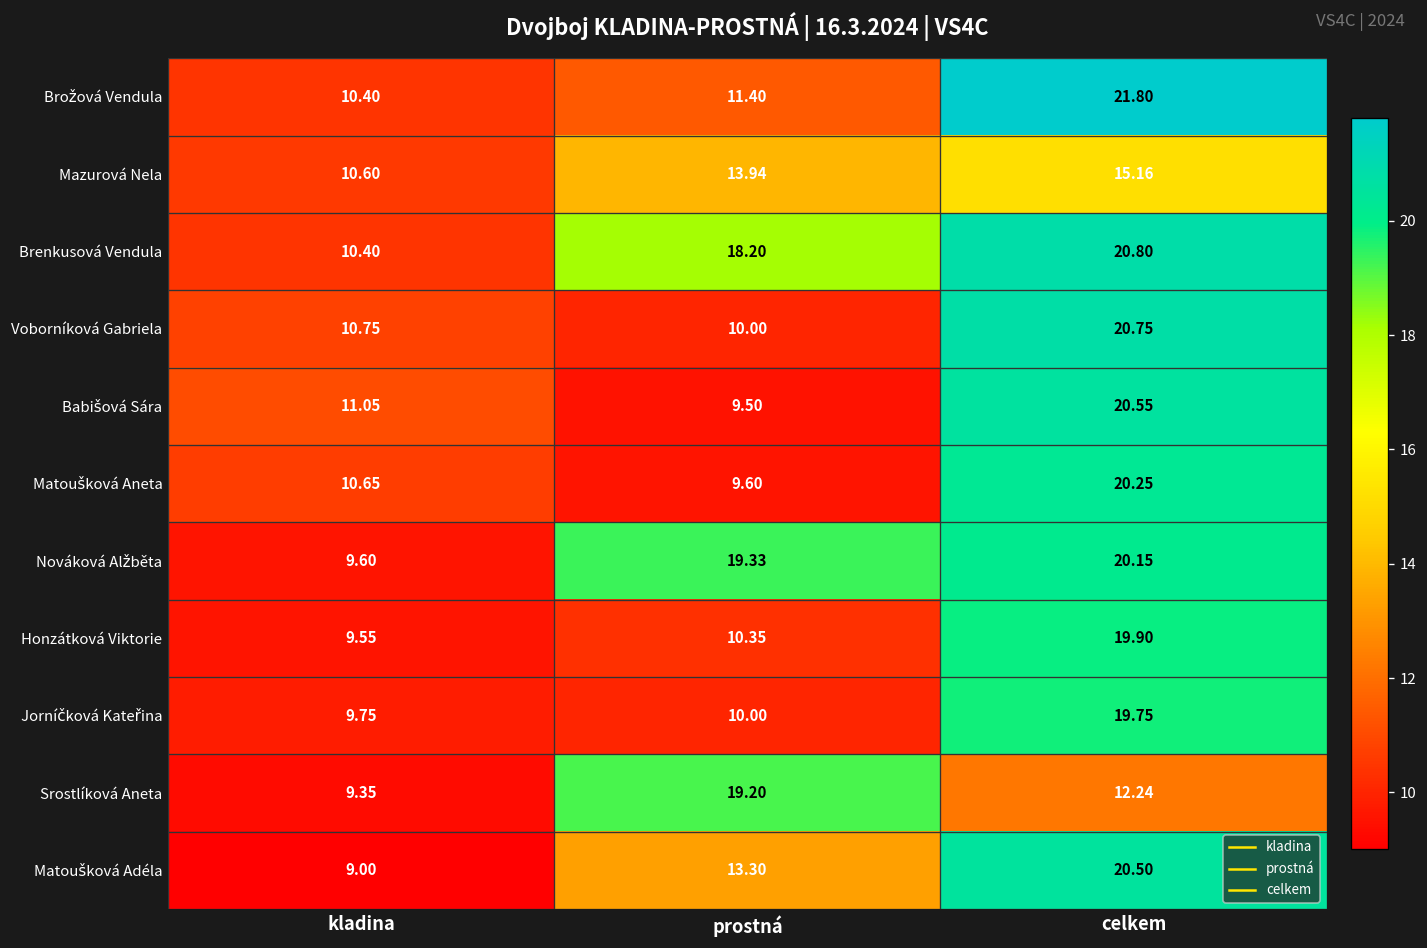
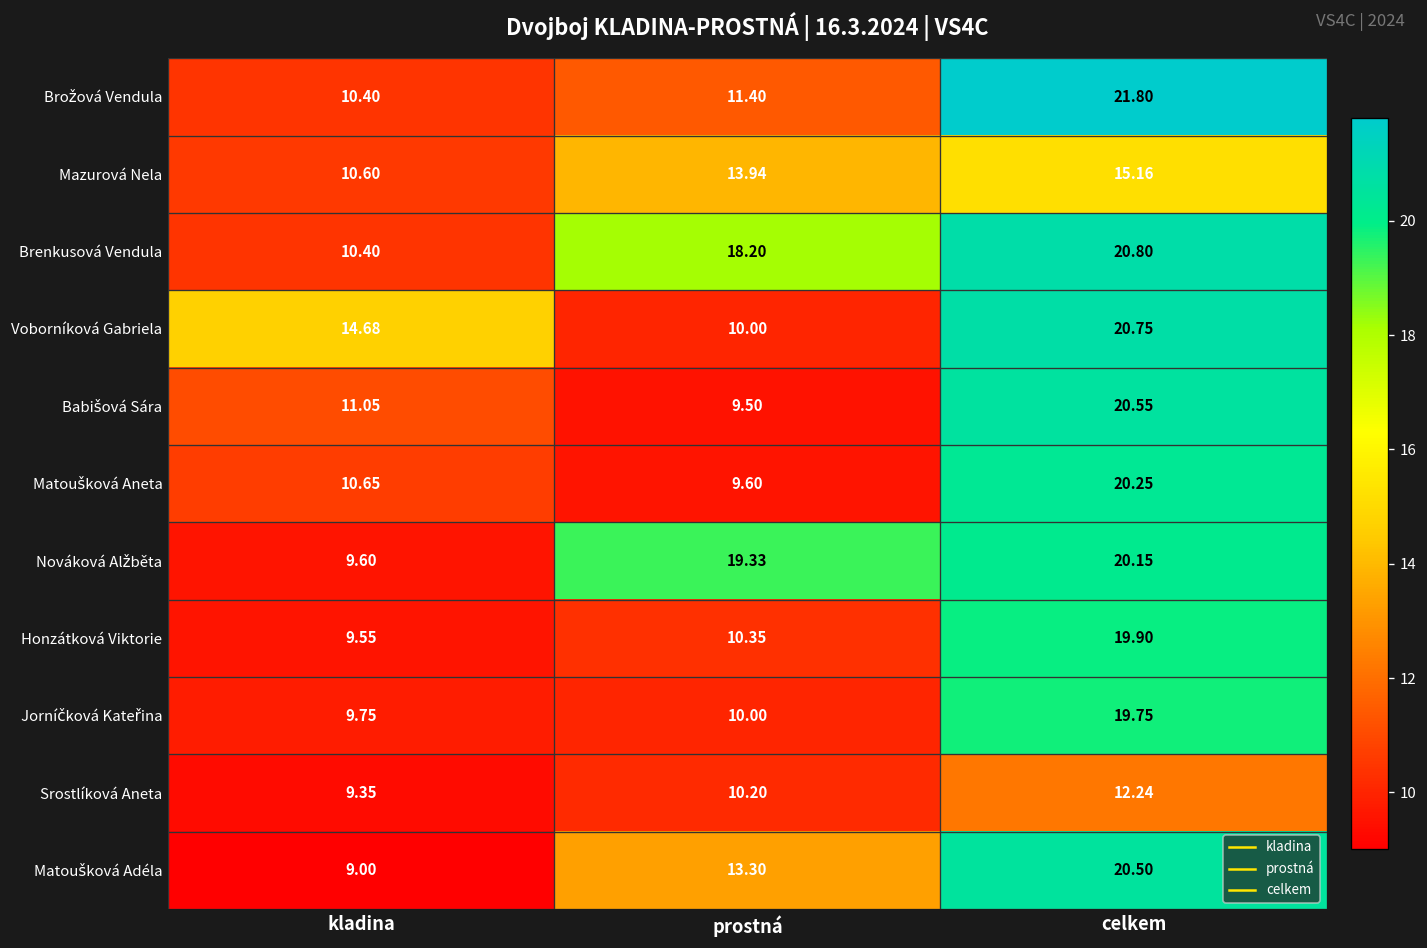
Voborníková Gabriela, kladina: 10.75 -> 14.68
Srostlíková Aneta, prostná: 19.20 -> 10.20
